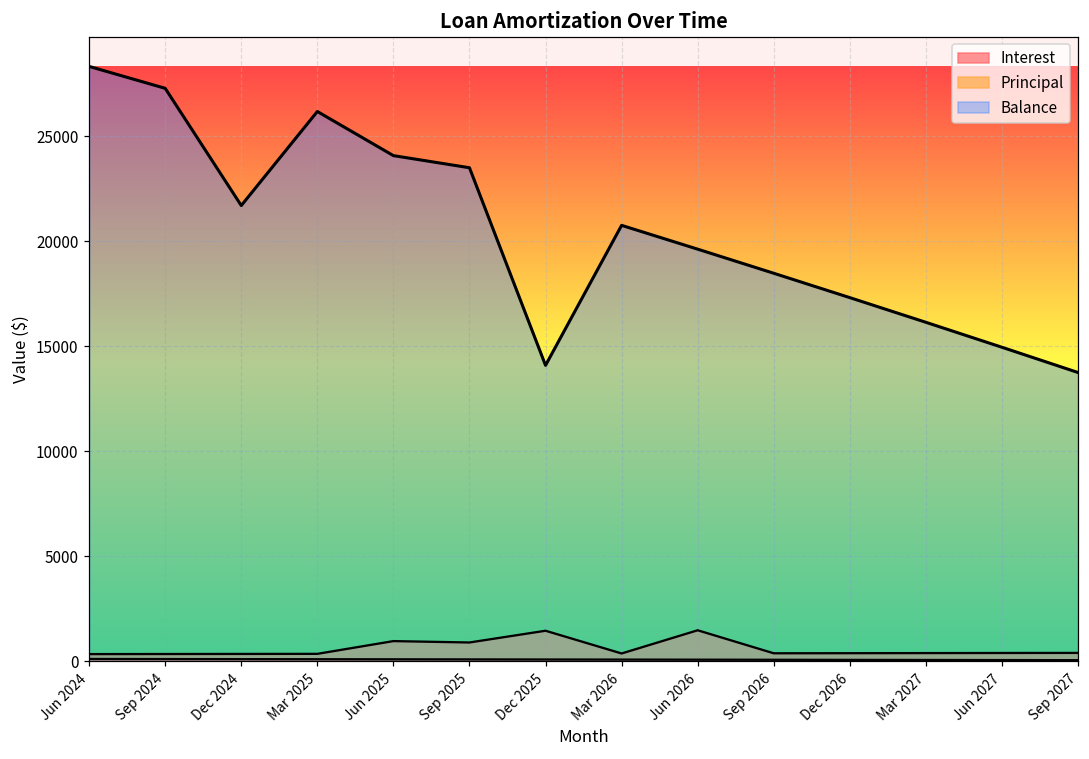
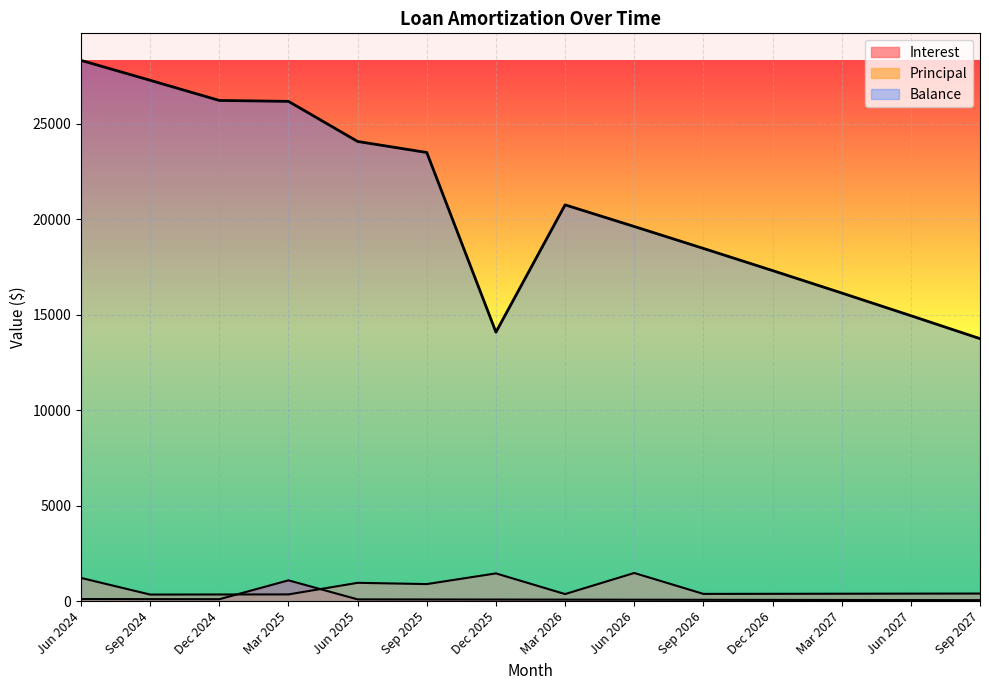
Principal, Jun 2024: 300 -> 1200
Balance, Dec 2024: 21700 -> 26200
Interest, Mar 2025: 100 -> 1100
